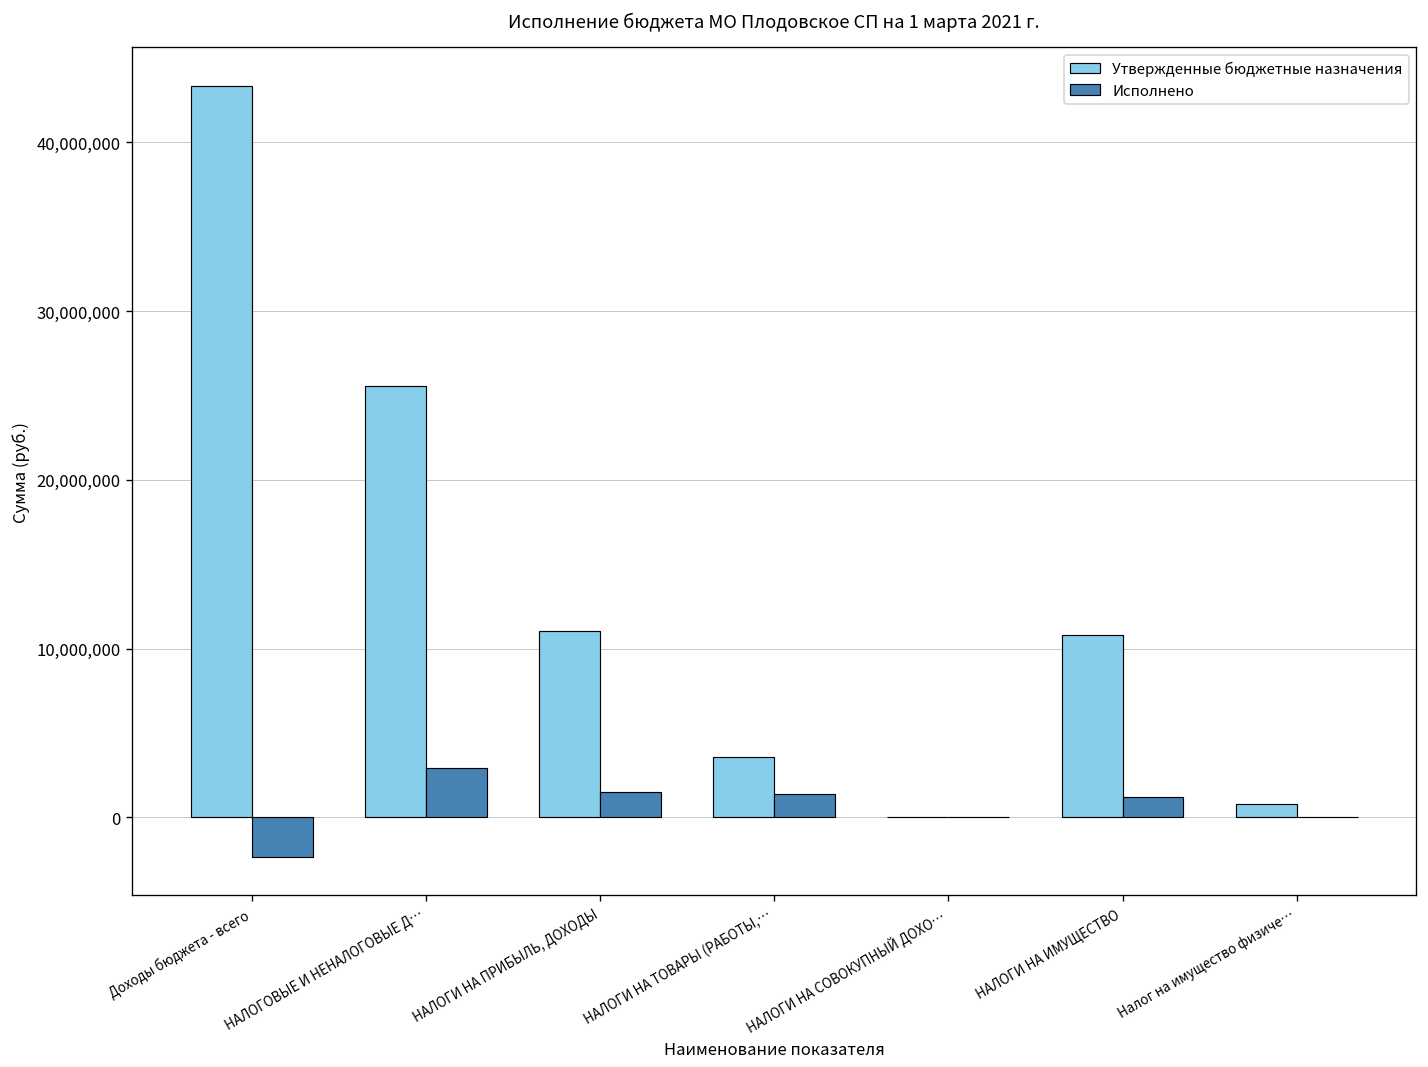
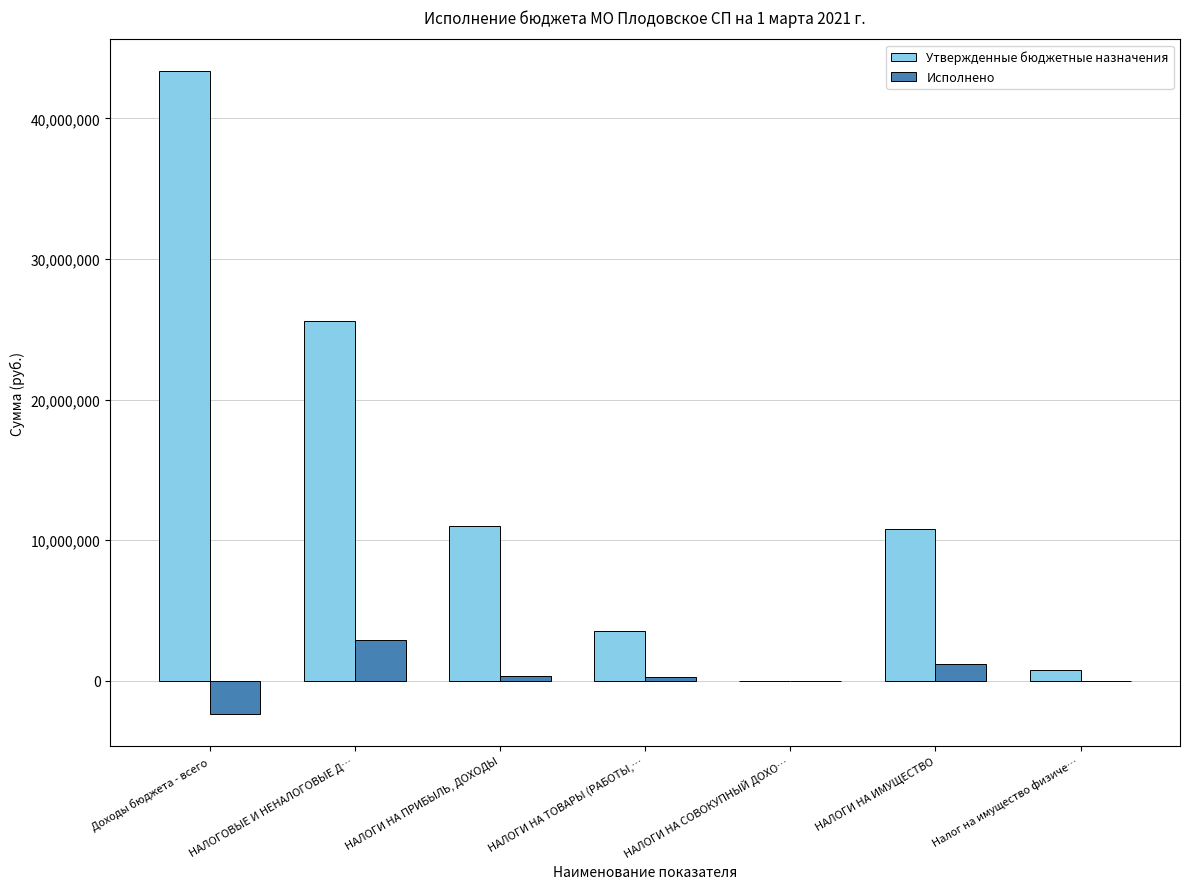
Исполнено, НАЛОГИ НА ПРИБЫЛЬ, ДОХОДЫ: 1,500,000 -> 300,000
Исполнено, НАЛОГИ НА ТОВАРЫ (РАБОТЫ,…: 1,400,000 -> 300,000
